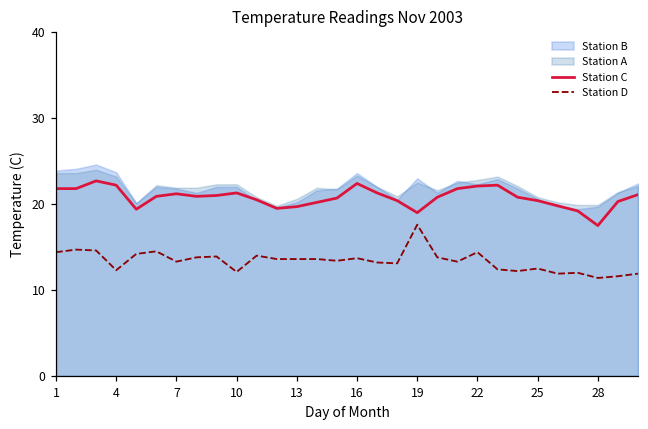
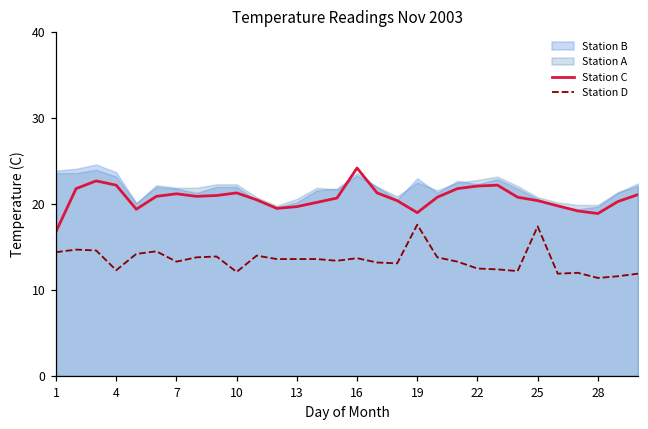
Station C, 1: 22 -> 17
Station C, 16: 22 -> 24
Station D, 22: 14 -> 13
Station D, 25: 13 -> 17
Station C, 28: 18 -> 19
